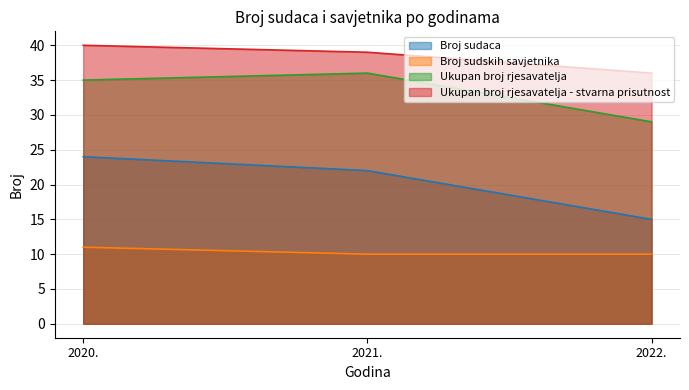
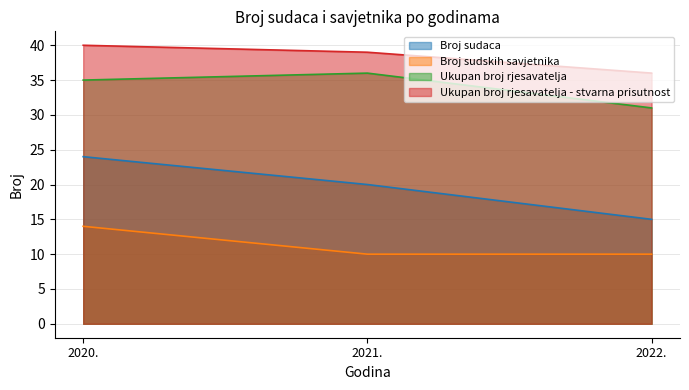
Broj sudskih savjetnika, 2020.: 11 -> 14
Broj sudaca, 2021.: 22 -> 20
Ukupan broj rjesavatelja, 2022.: 29 -> 31
